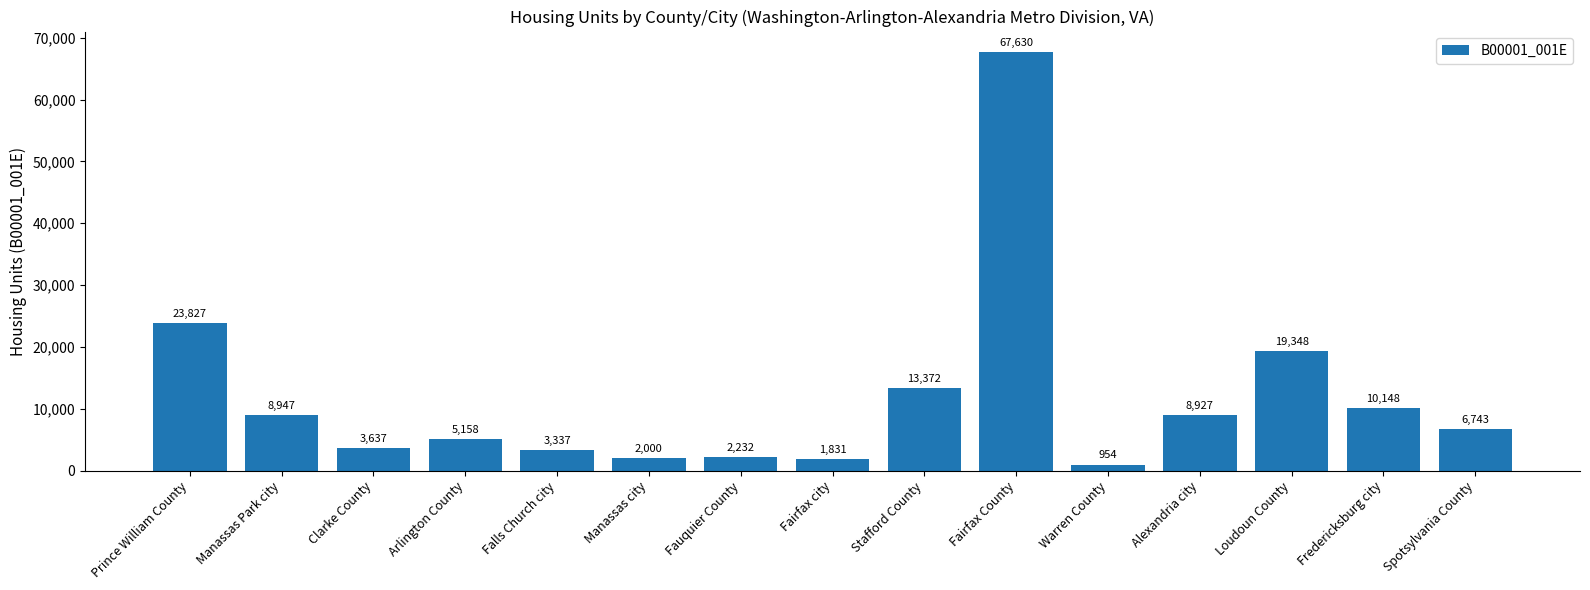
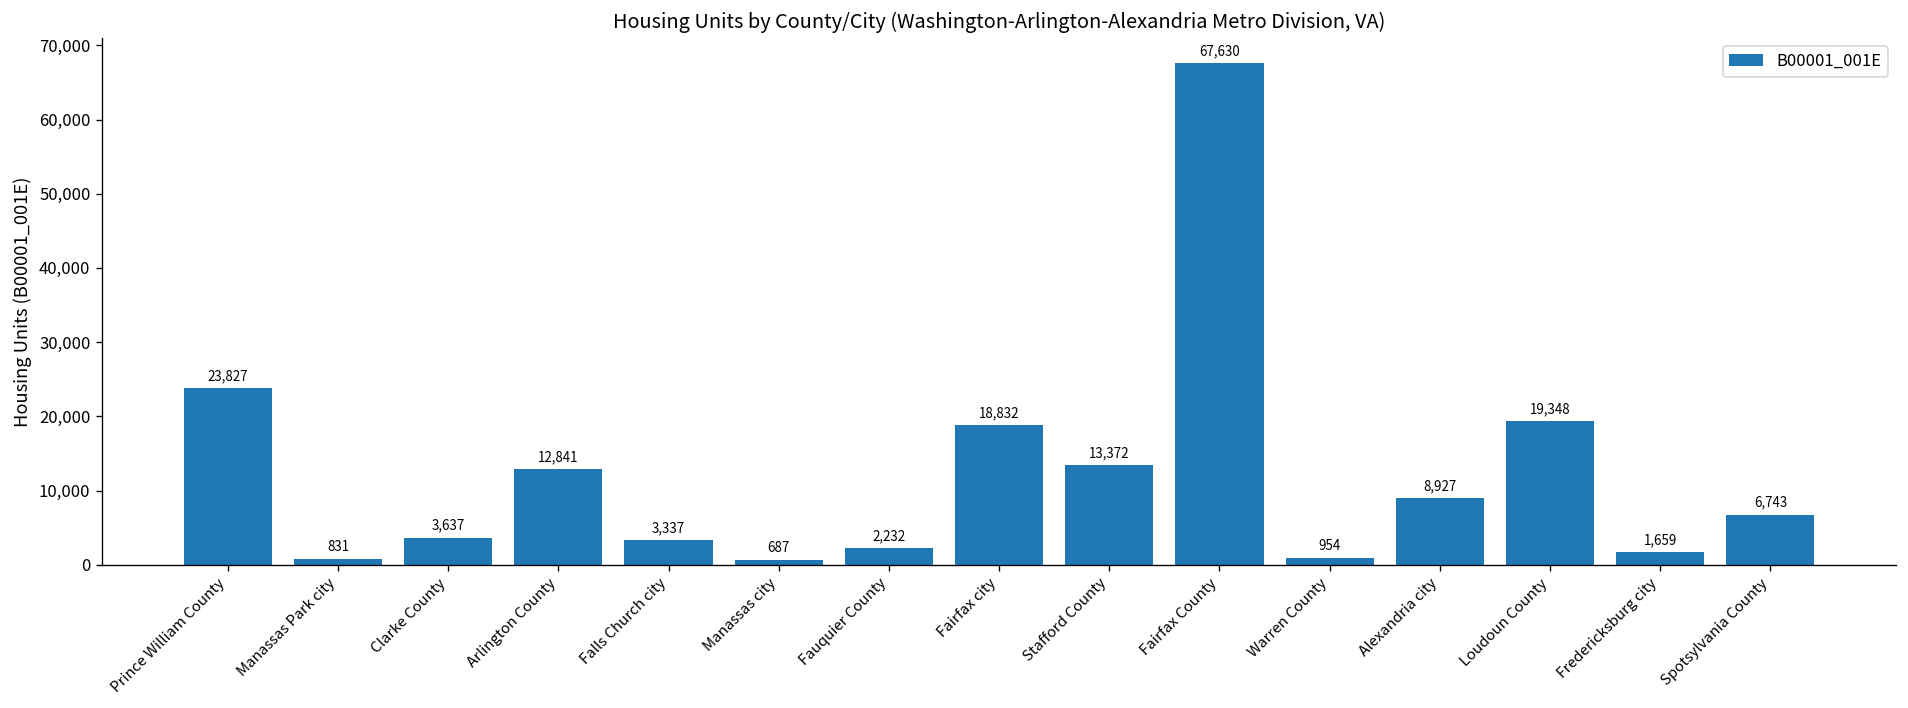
Manassas Park city: 8,947 -> 831
Arlington County: 5,158 -> 12,841
Manassas city: 2,000 -> 687
Fairfax city: 1,831 -> 18,832
Fredericksburg city: 10,148 -> 1,659
